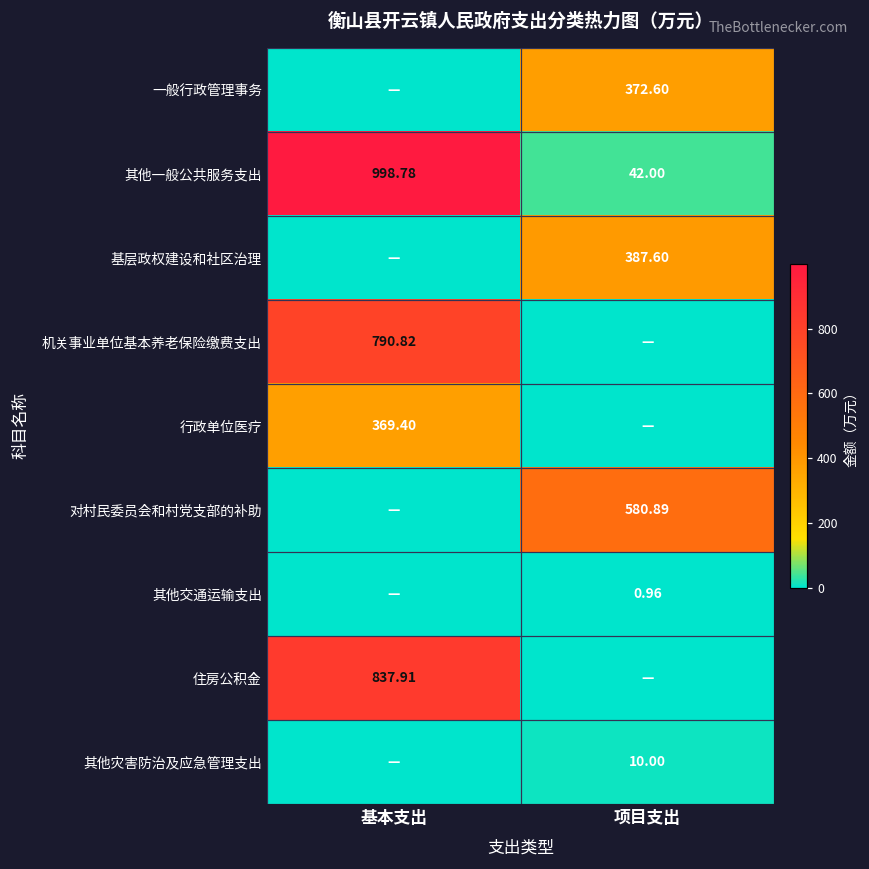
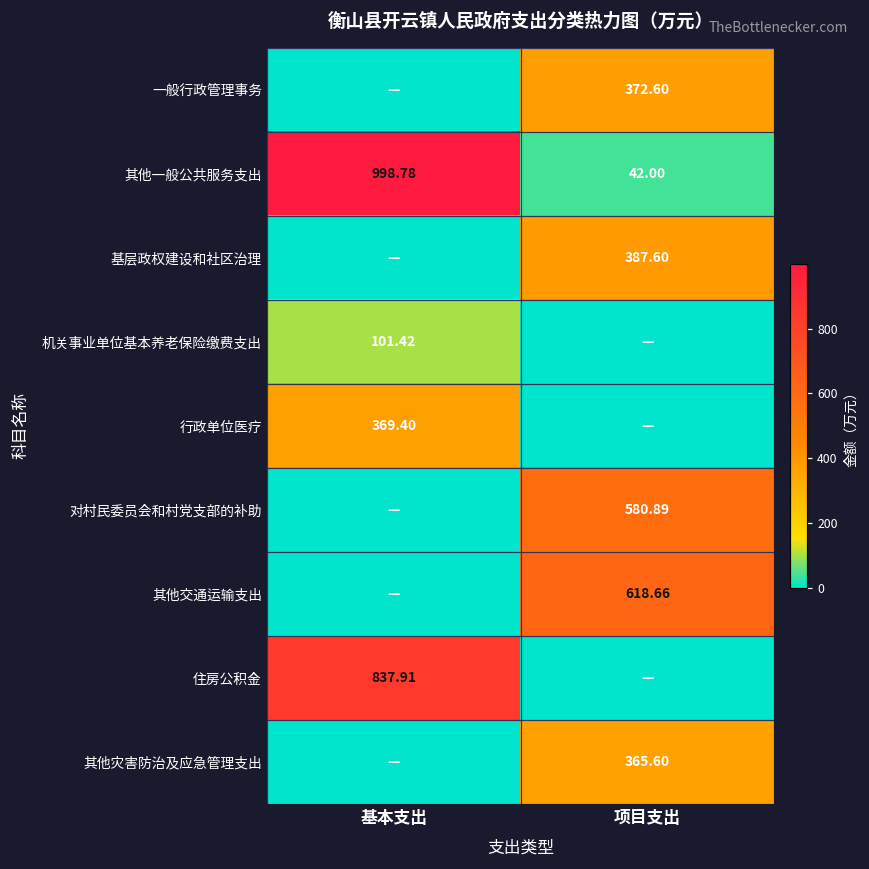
机关事业单位基本养老保险缴费支出, 基本支出: 790.82 -> 101.42
其他交通运输支出, 项目支出: 0.96 -> 618.66
其他灾害防治及应急管理支出, 项目支出: 10.00 -> 365.60
